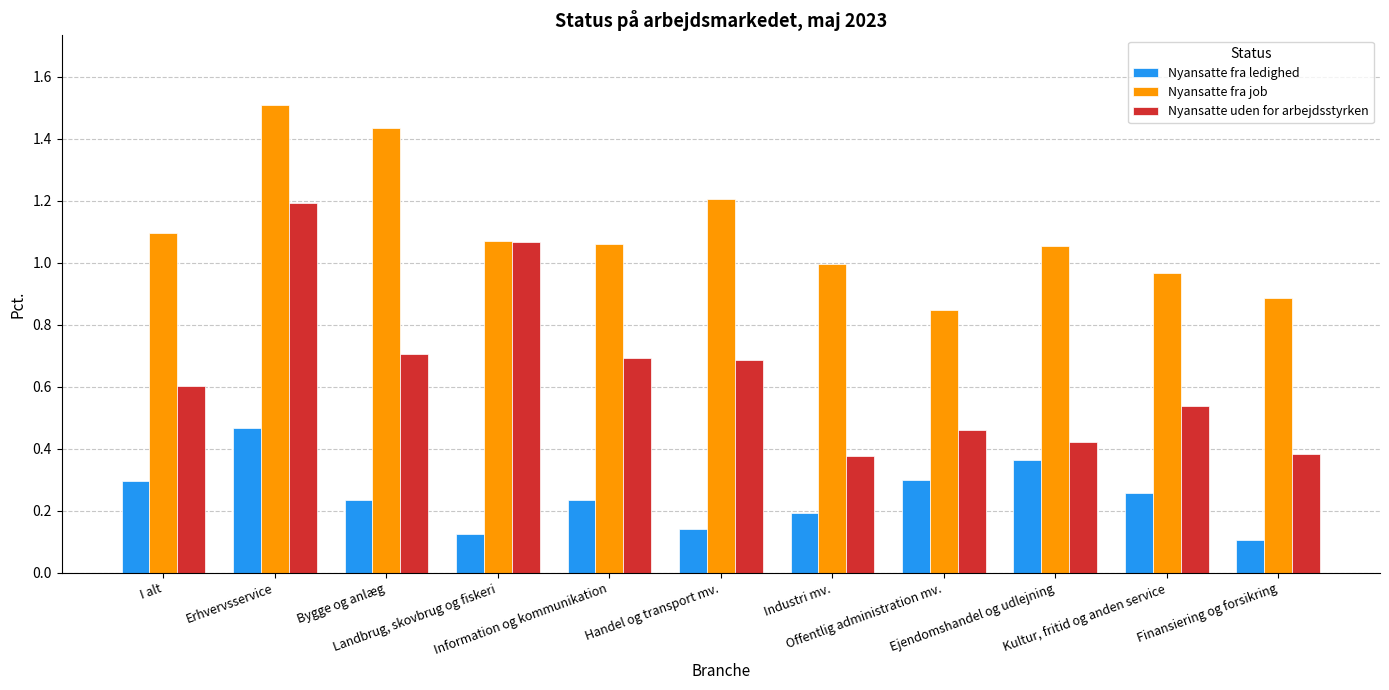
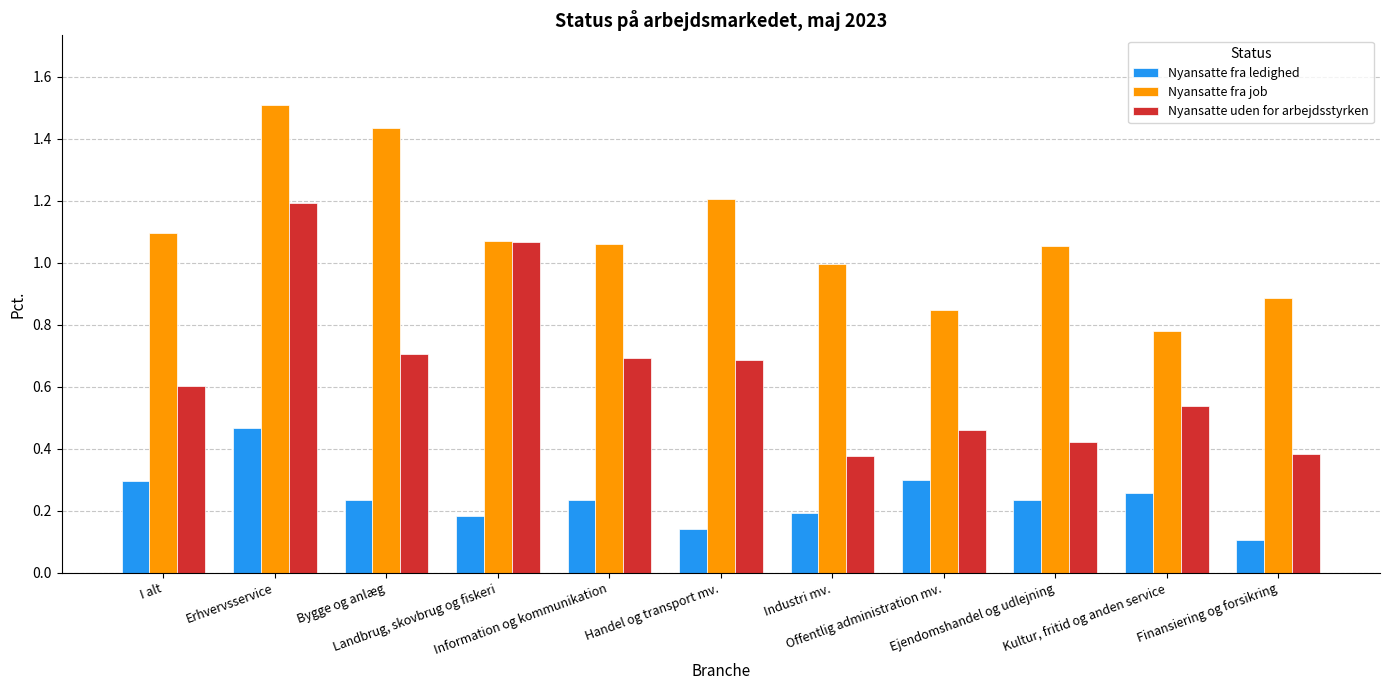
Nyansatte fra ledighed, Landbrug, skovbrug og fiskeri: 0.13 -> 0.18
Nyansatte fra ledighed, Ejendomshandel og udlejning: 0.37 -> 0.24
Nyansatte fra job, Kultur, fritid og anden service: 0.97 -> 0.78
